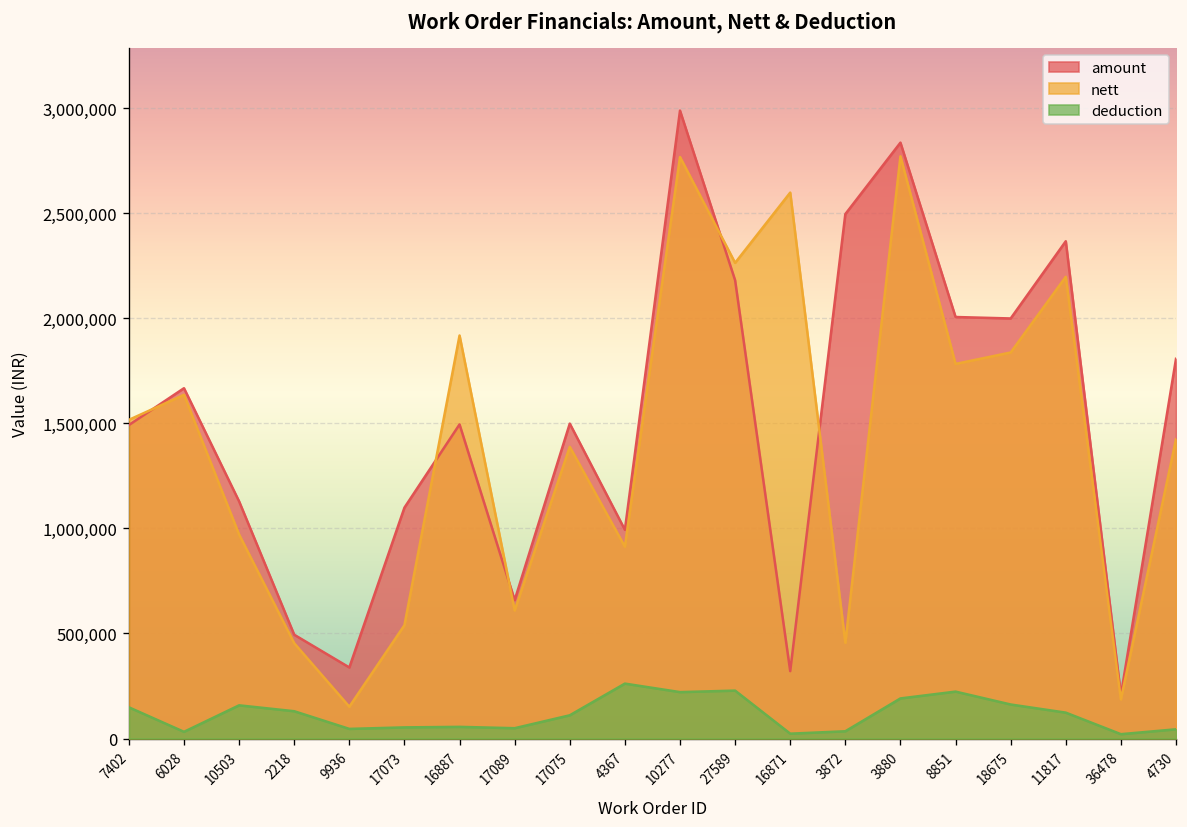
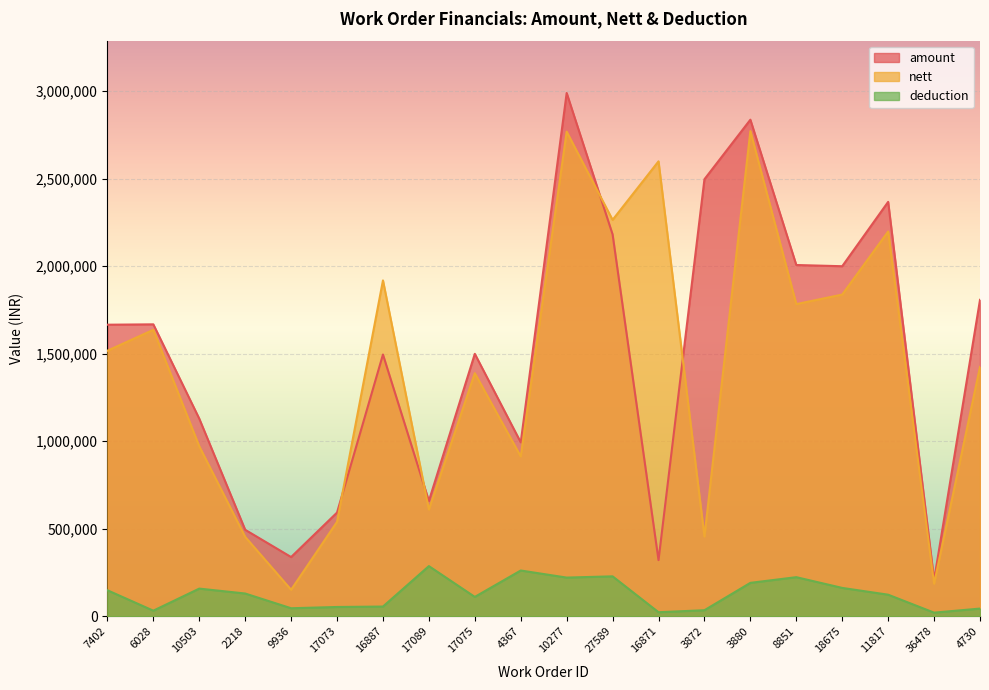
amount, 7402: 1,490,000 -> 1,670,000
amount, 17073: 1,100,000 -> 590,000
deduction, 17089: 50,000 -> 290,000
